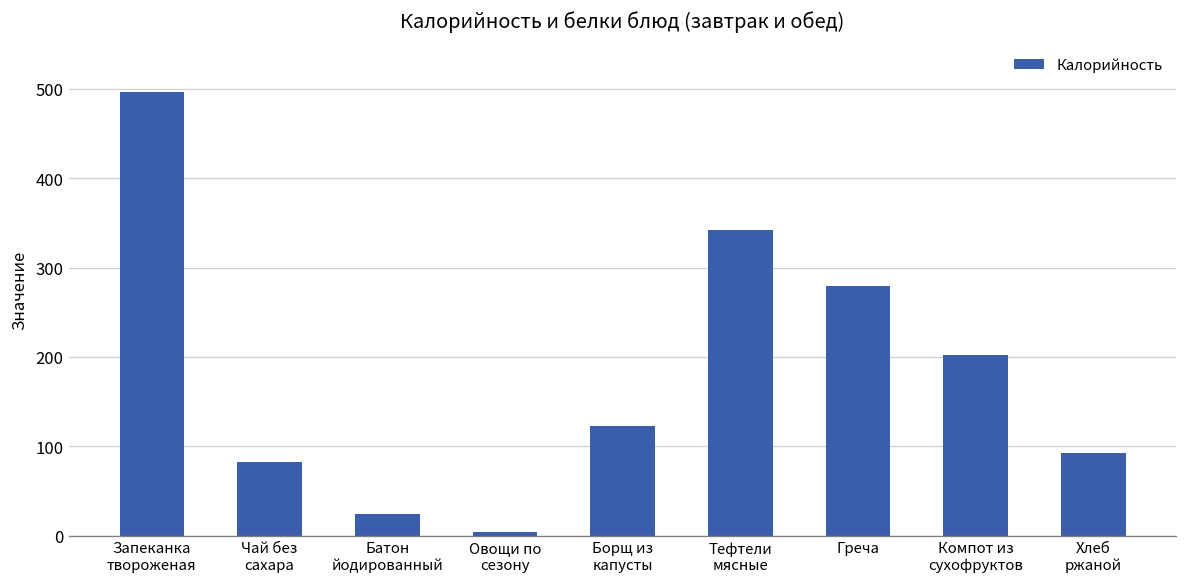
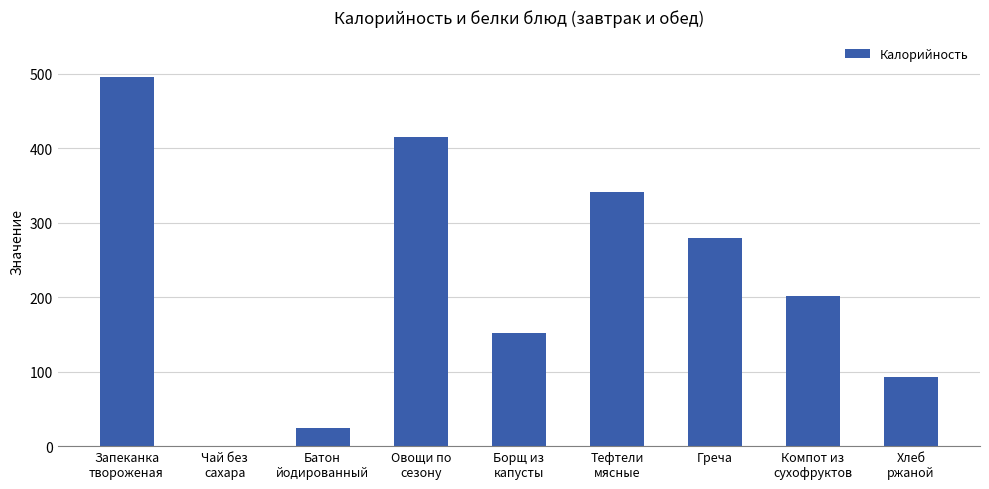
Чай без сахара: 80 -> 0
Овощи по сезону: 0 -> 420
Борщ из капусты: 120 -> 150
